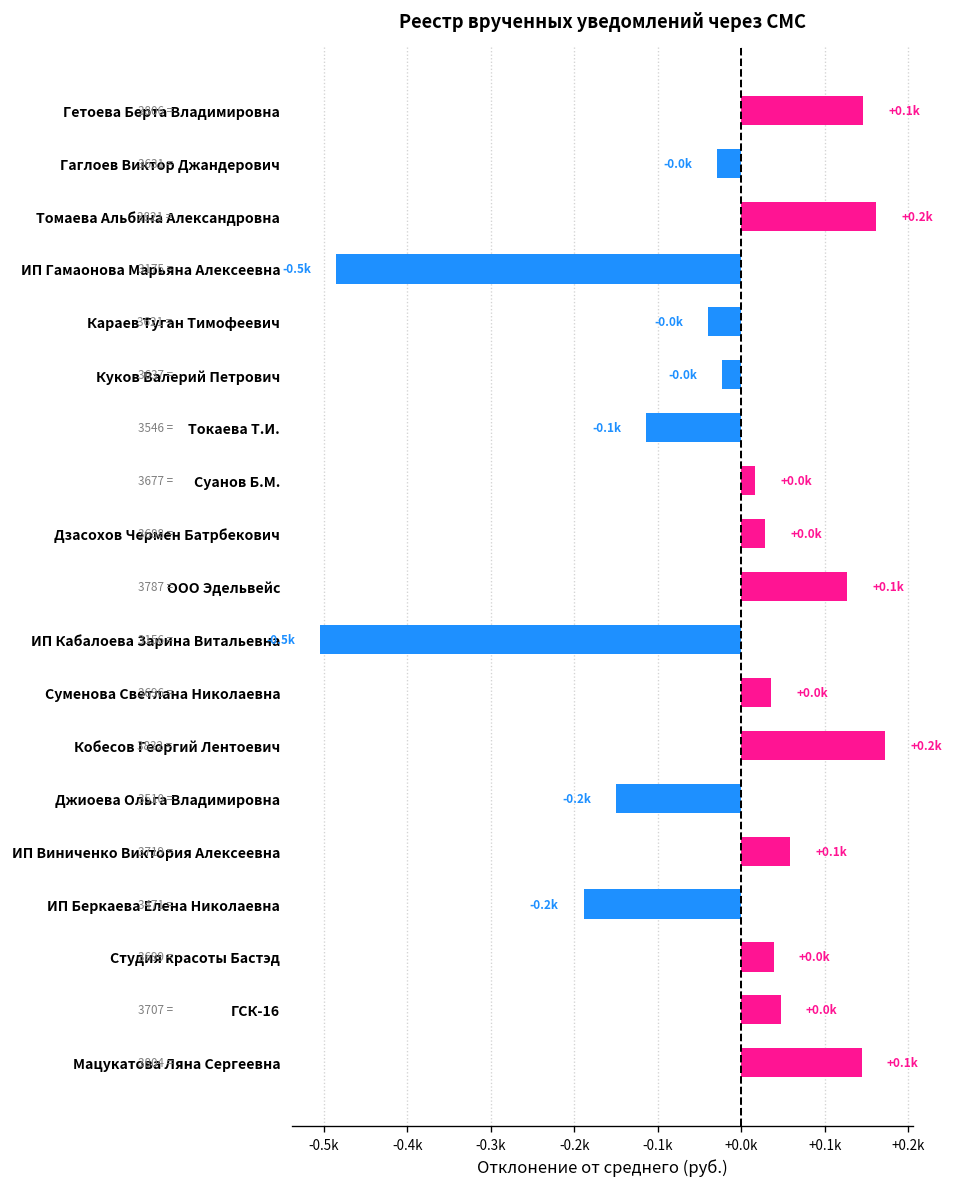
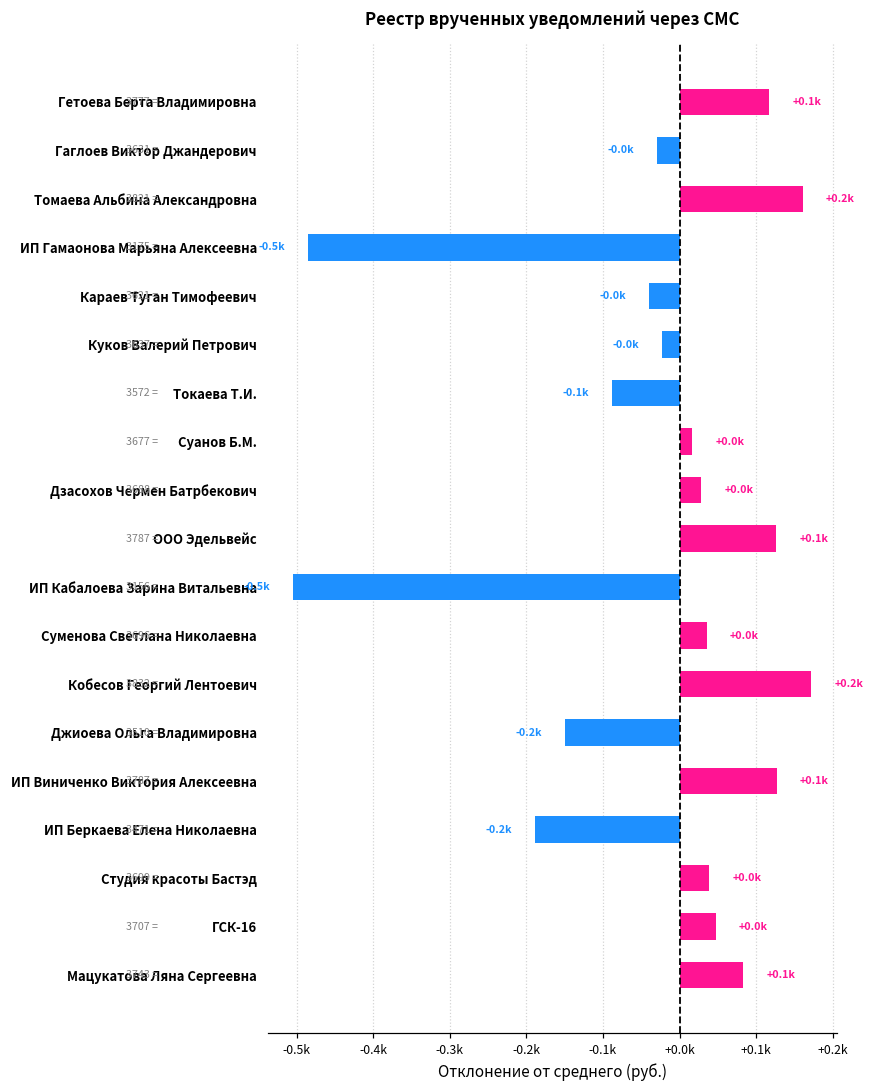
Гетоева Берта Владимировна: 3806 -> 3777
Токаева Т.И.: 3546 -> 3572
ИП Виниченко Виктория Алексеевна: 3719 -> 3787
Мацукатова Ляна Сергеевна: 3804 -> 3743
